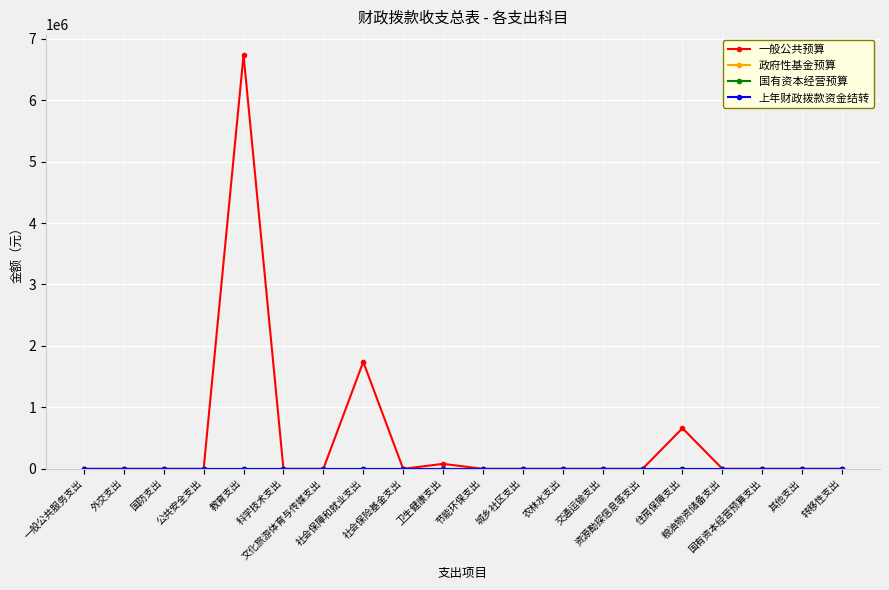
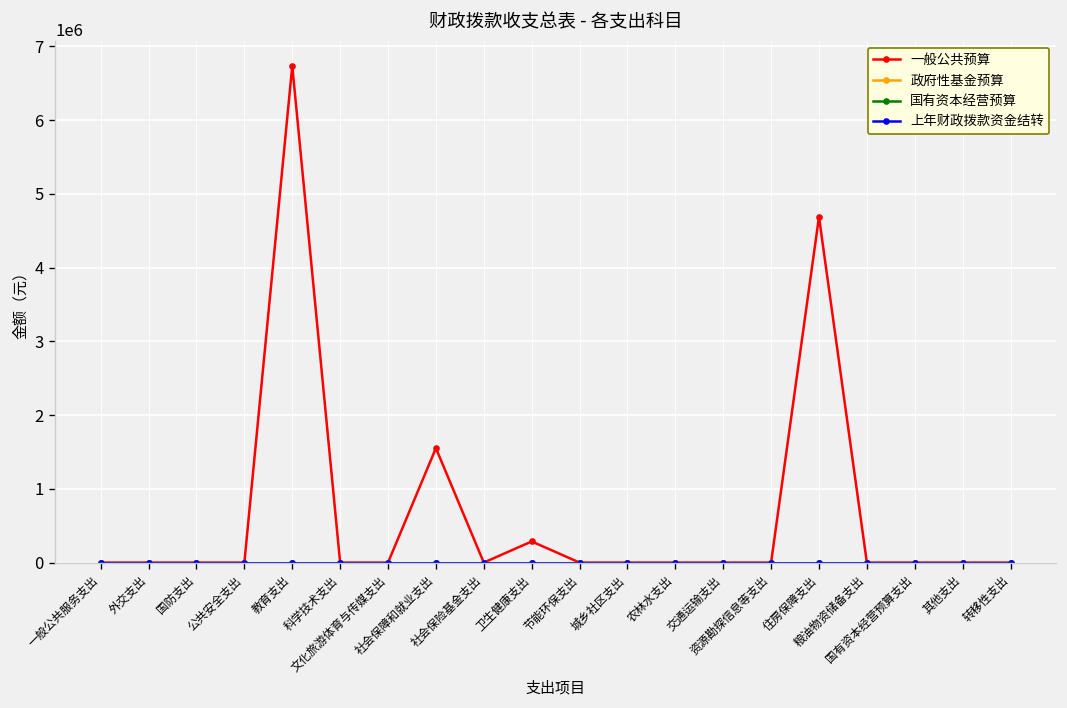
一般公共预算, 社会保障和就业支出: 1700000 -> 1600000
一般公共预算, 卫生健康支出: 100000 -> 300000
一般公共预算, 住房保障支出: 700000 -> 4700000
